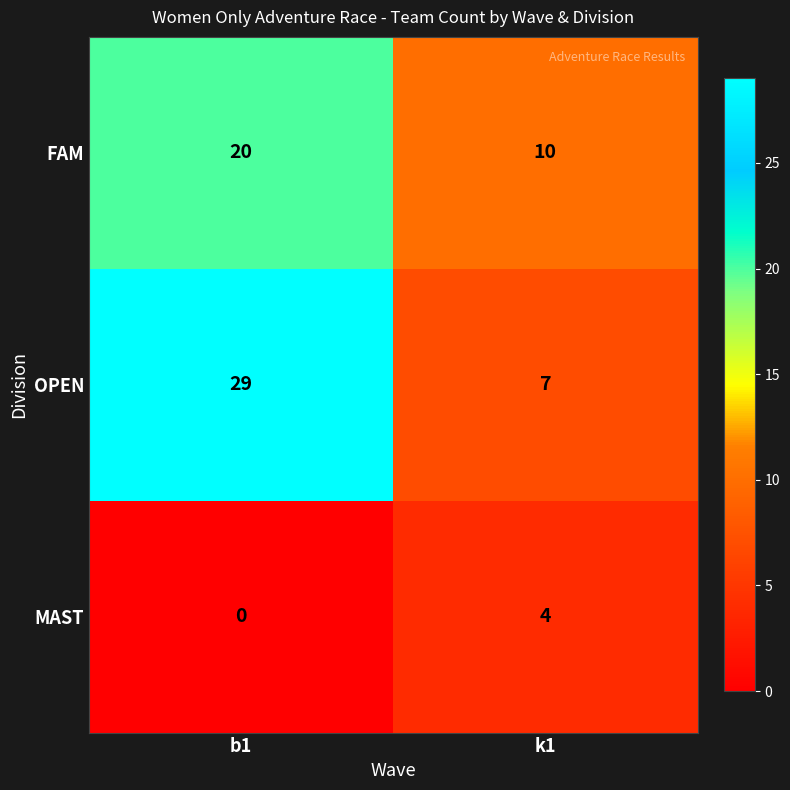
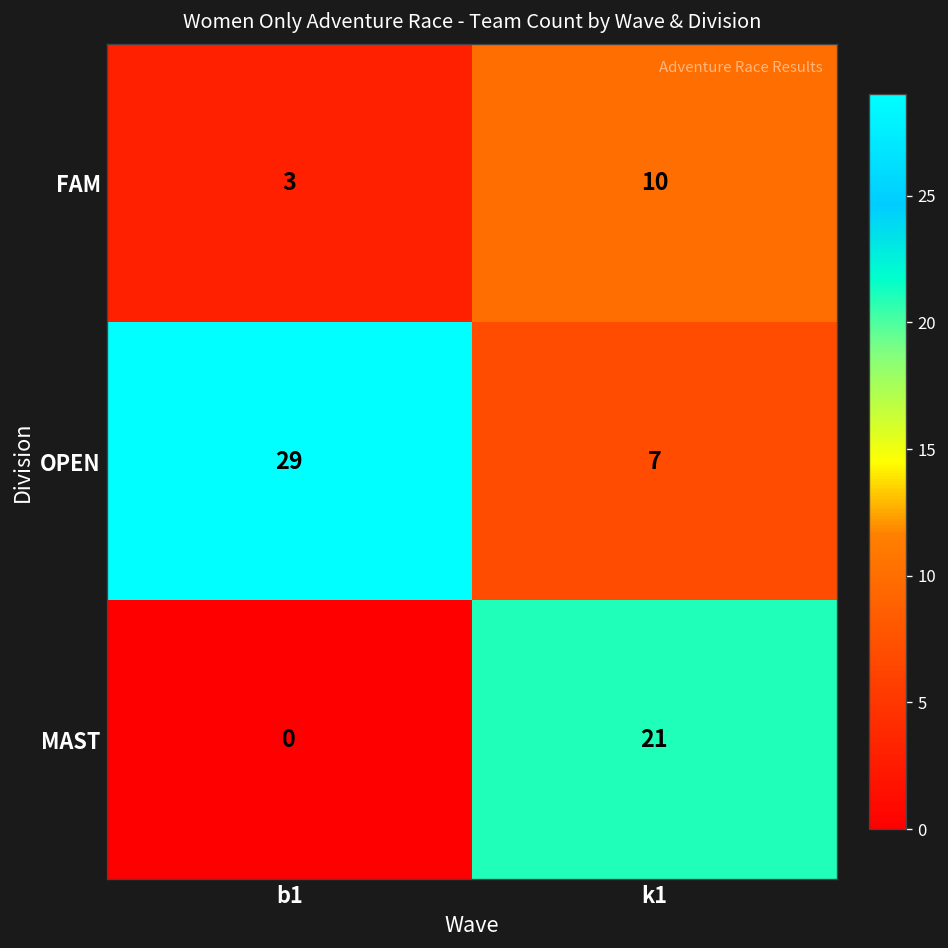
FAM, b1: 20 -> 3
MAST, k1: 4 -> 21
